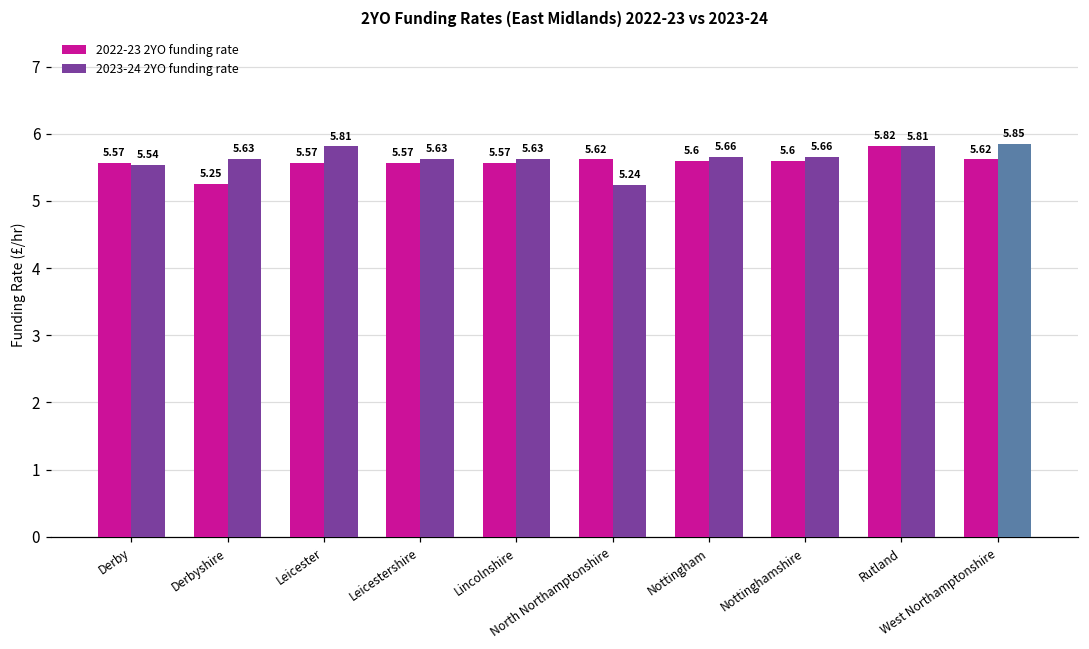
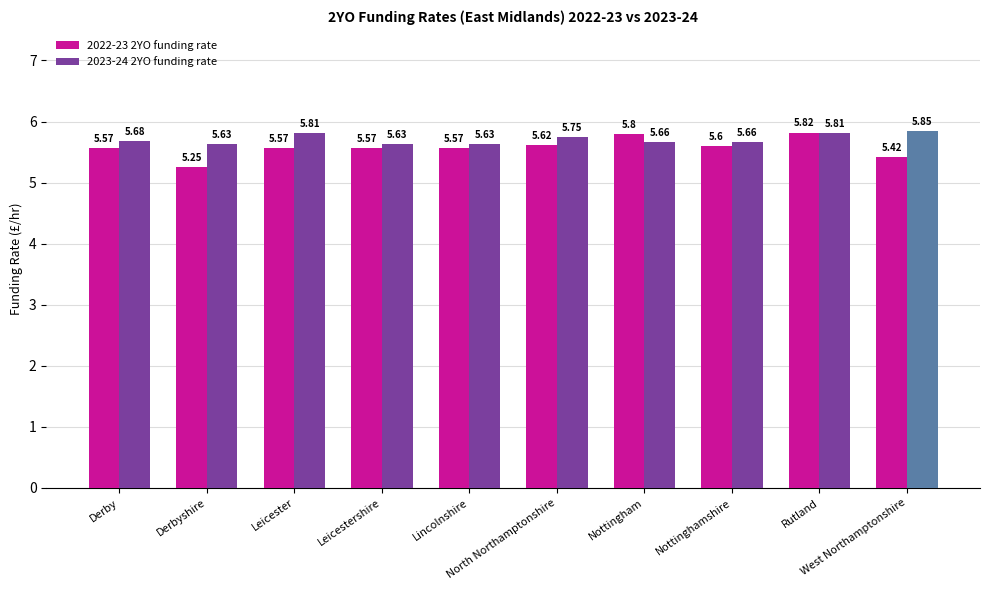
2023-24 2YO funding rate, Derby: 5.54 -> 5.68
2023-24 2YO funding rate, North Northamptonshire: 5.24 -> 5.75
2022-23 2YO funding rate, Nottingham: 5.6 -> 5.8
2022-23 2YO funding rate, West Northamptonshire: 5.62 -> 5.42
